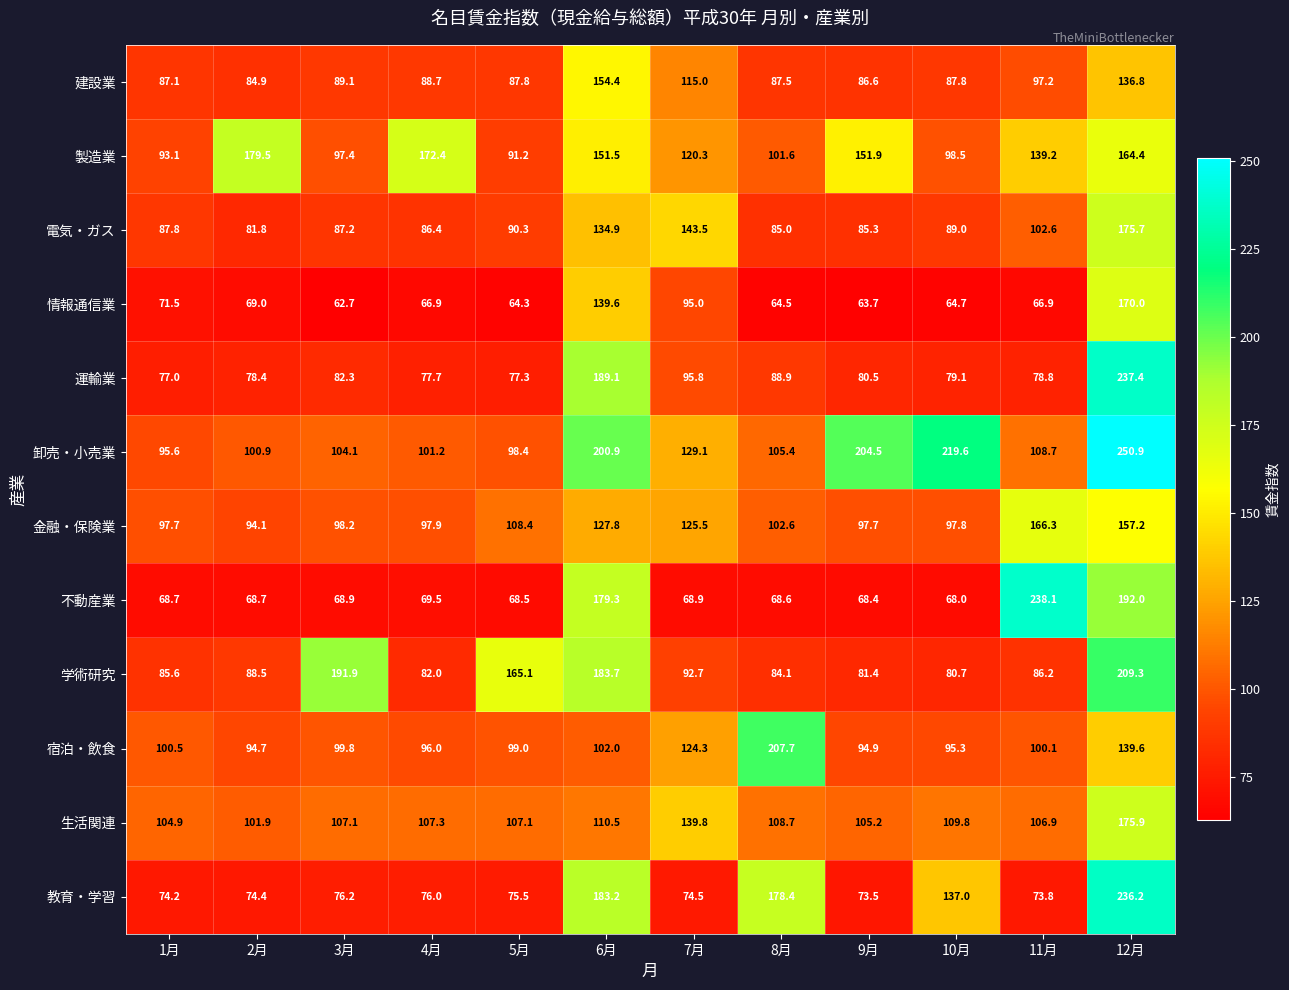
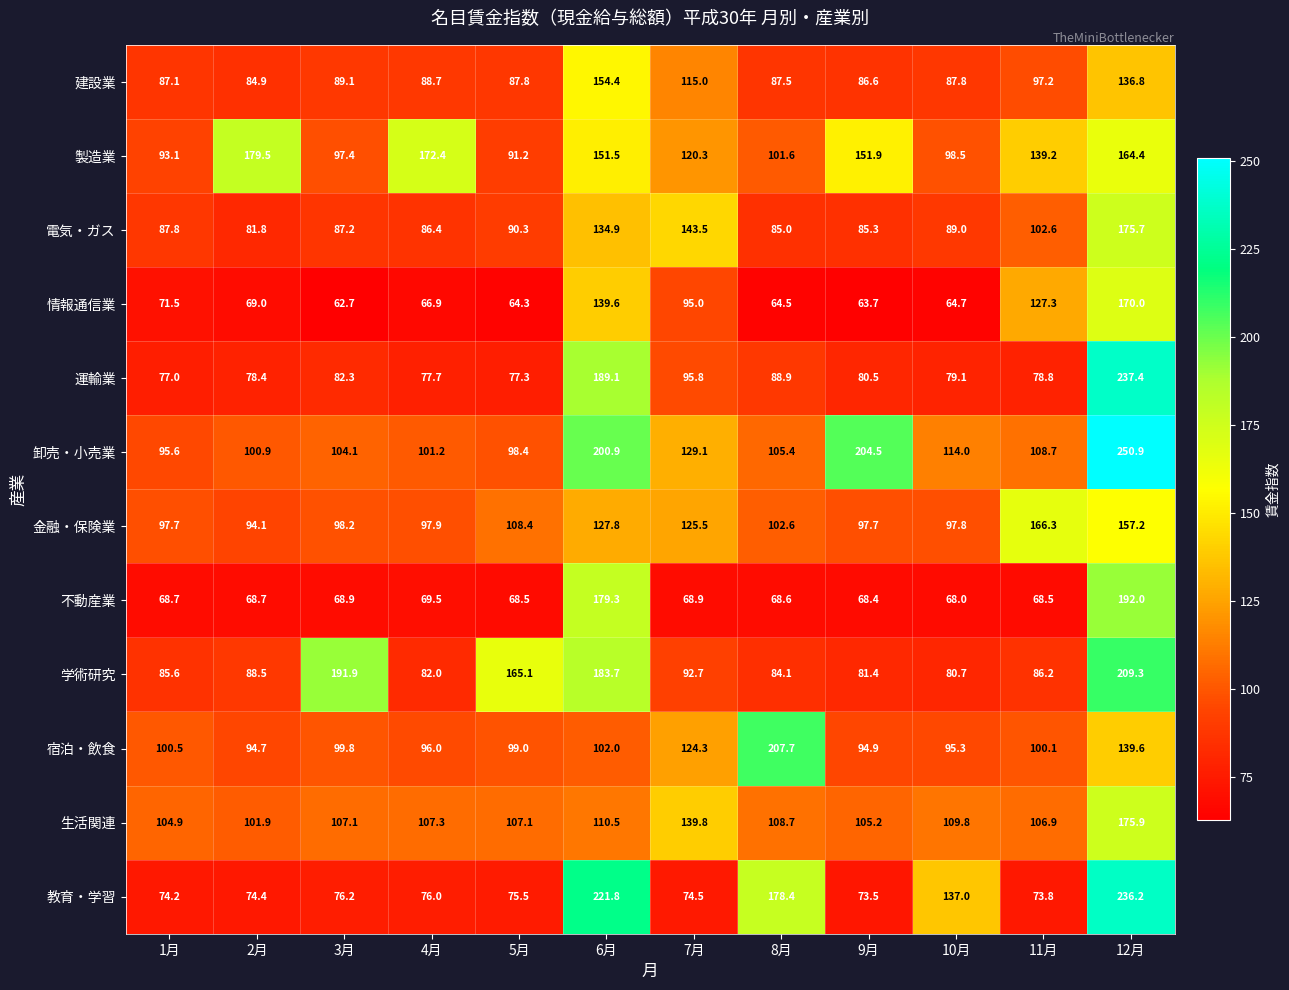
情報通信業, 11月: 66.9 -> 127.3
卸売・小売業, 10月: 219.6 -> 114.0
不動産業, 11月: 238.1 -> 68.5
教育・学習, 6月: 183.2 -> 221.8
